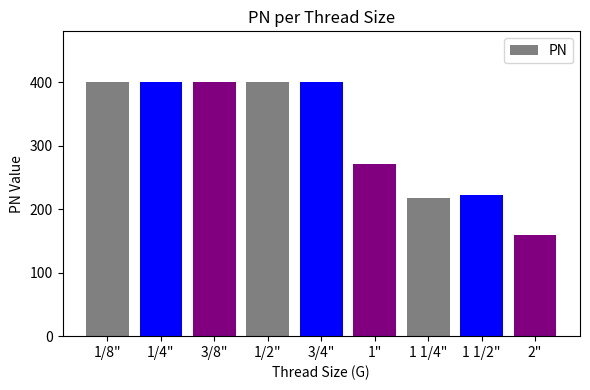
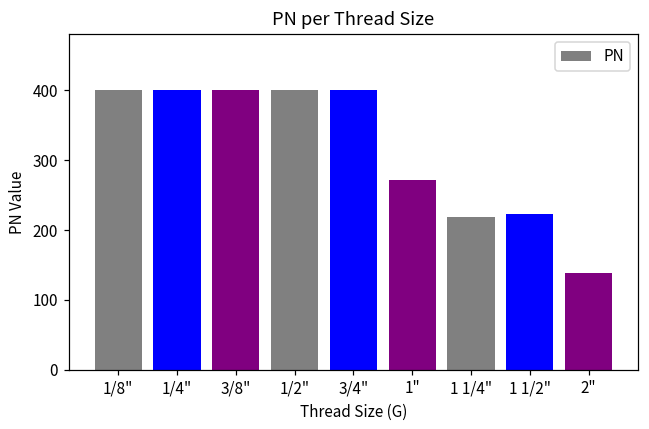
2": 160 -> 140
